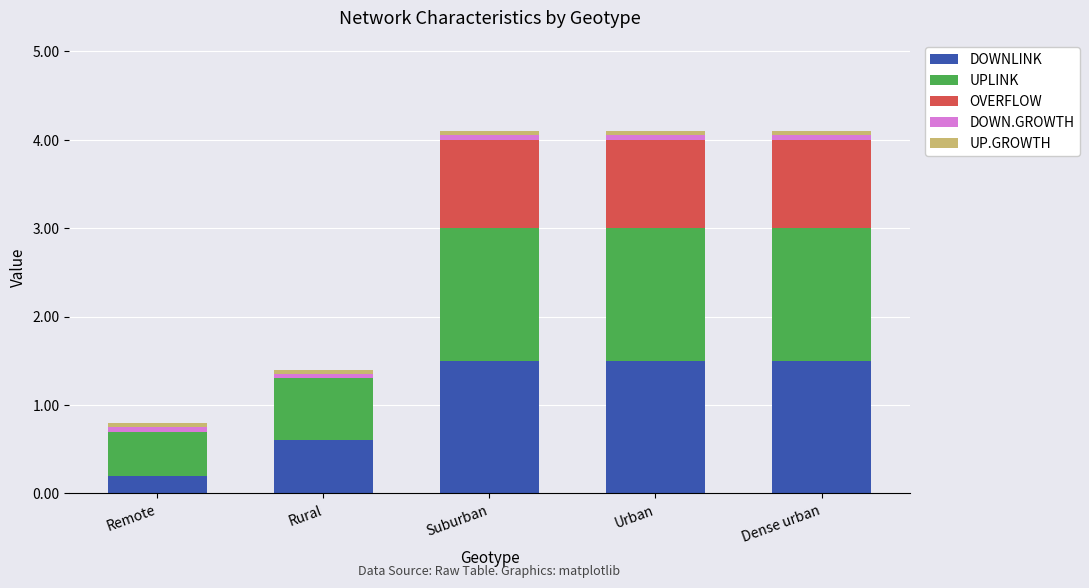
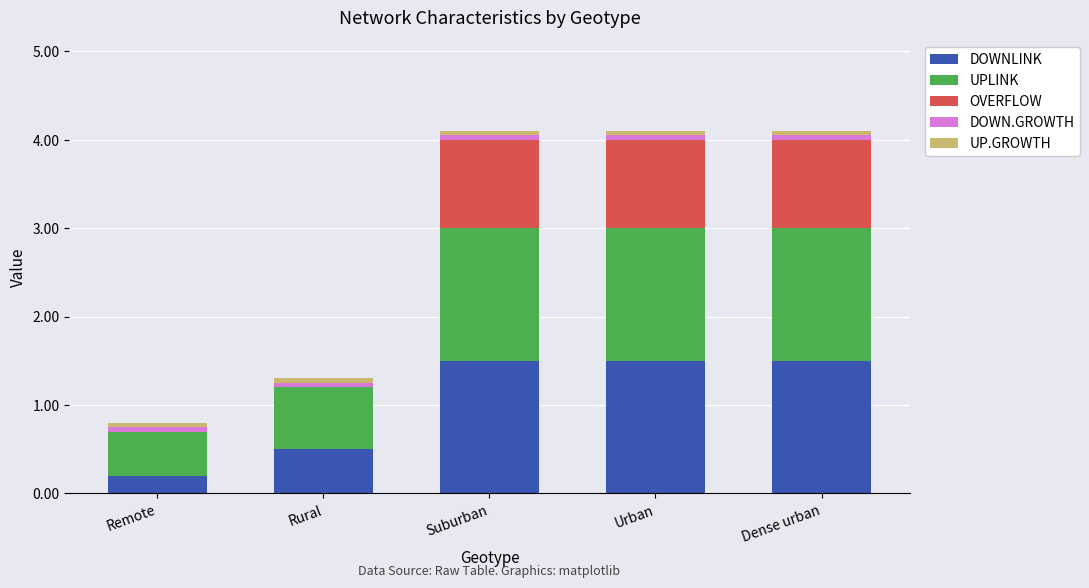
DOWNLINK, Rural: 0.6 -> 0.5
